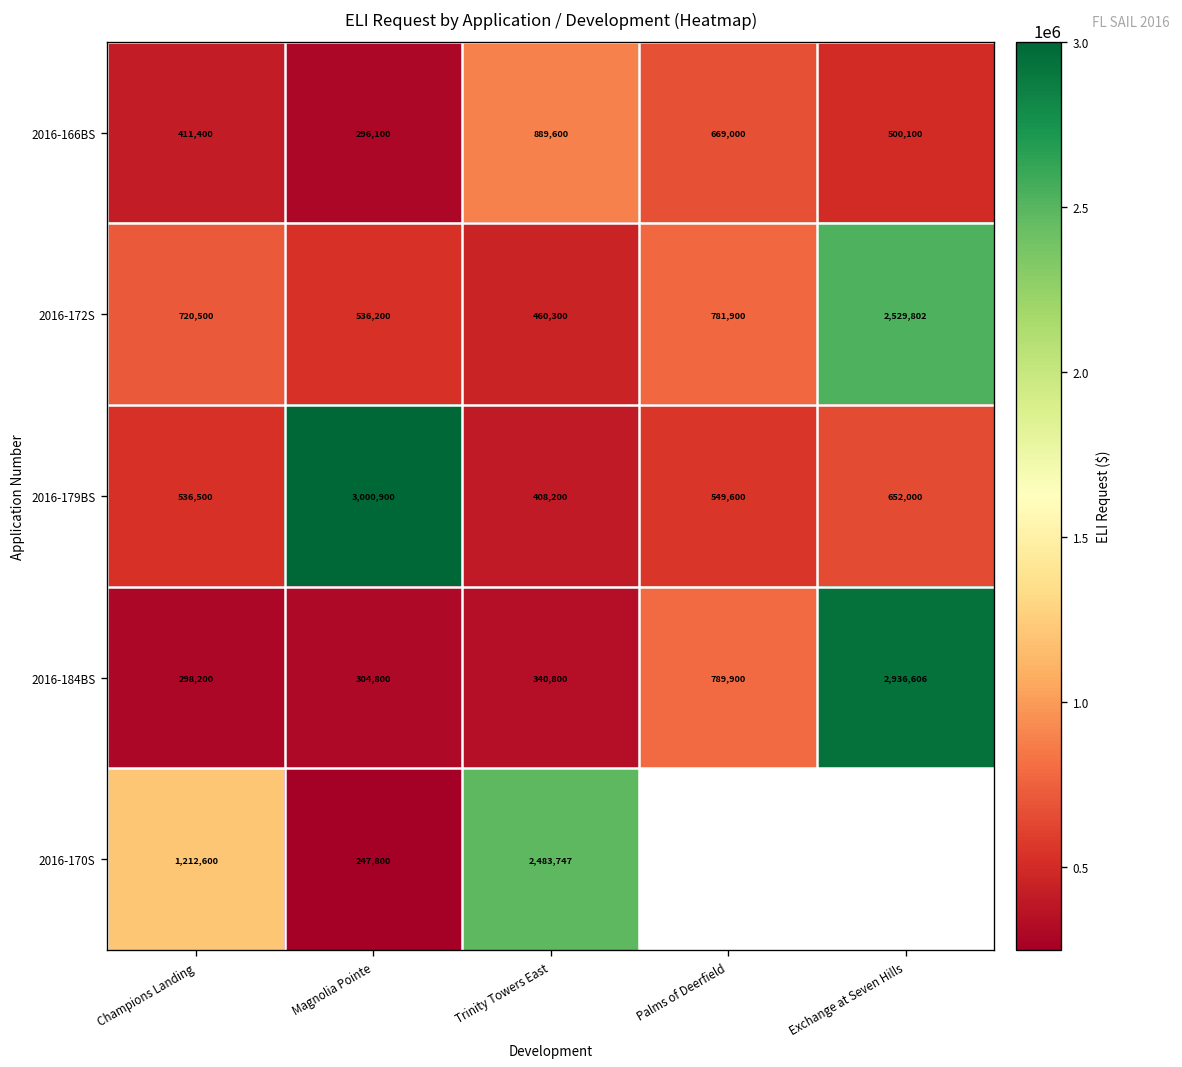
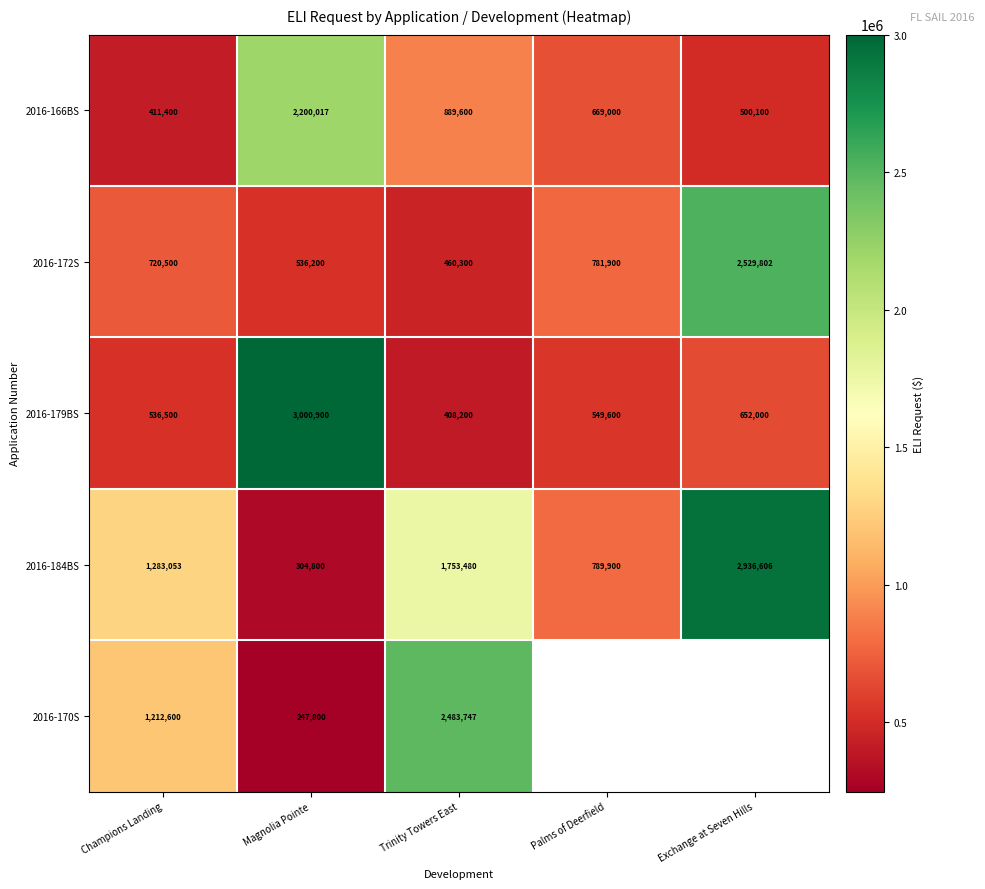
2016-166BS, Magnolia Pointe: 296,100 -> 2,200,017
2016-184BS, Champions Landing: 298,200 -> 1,283,053
2016-184BS, Trinity Towers East: 340,800 -> 1,753,480
